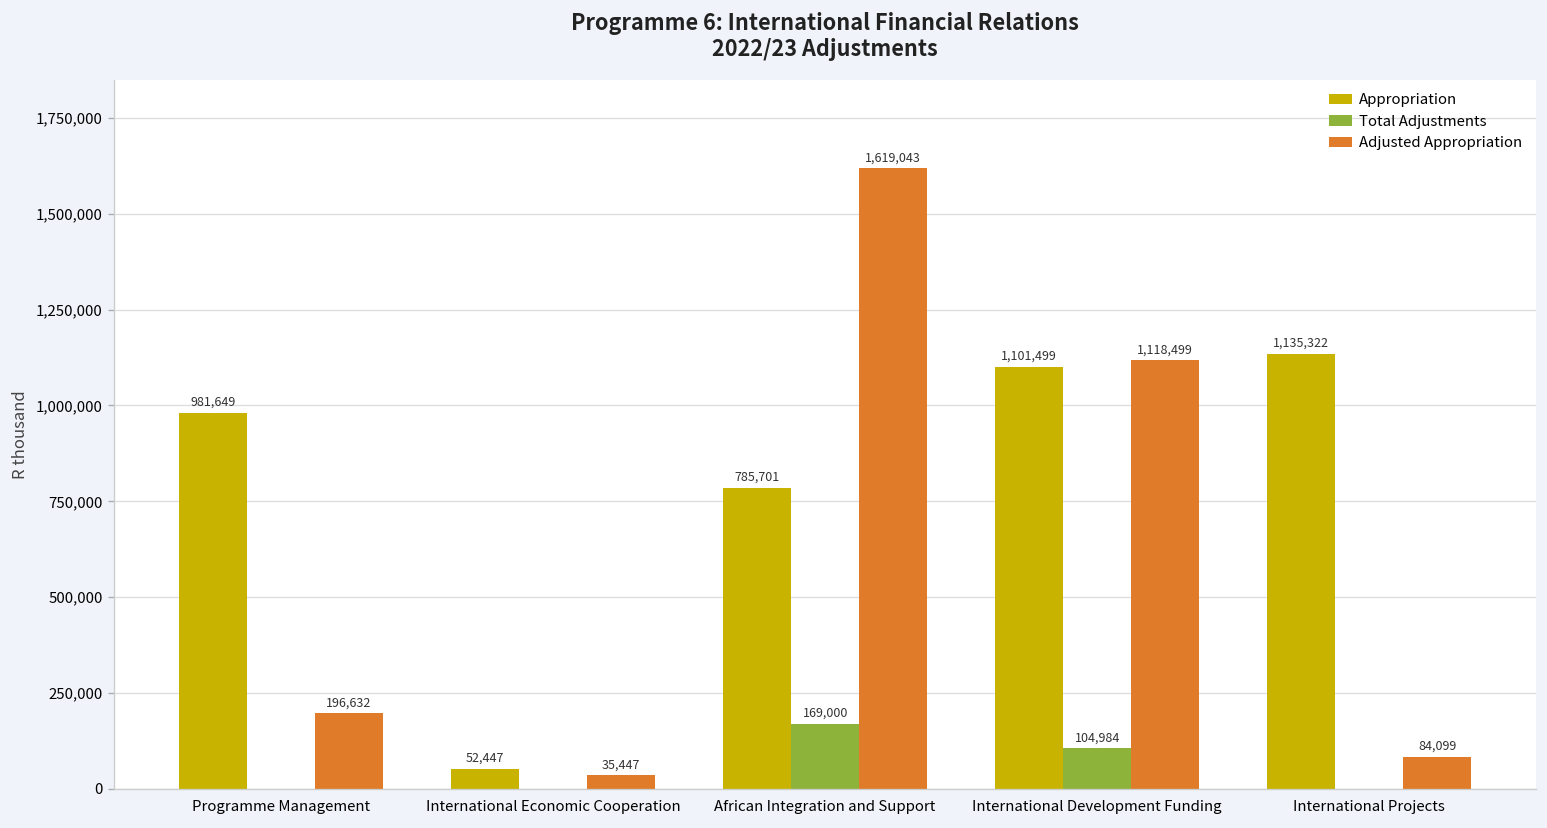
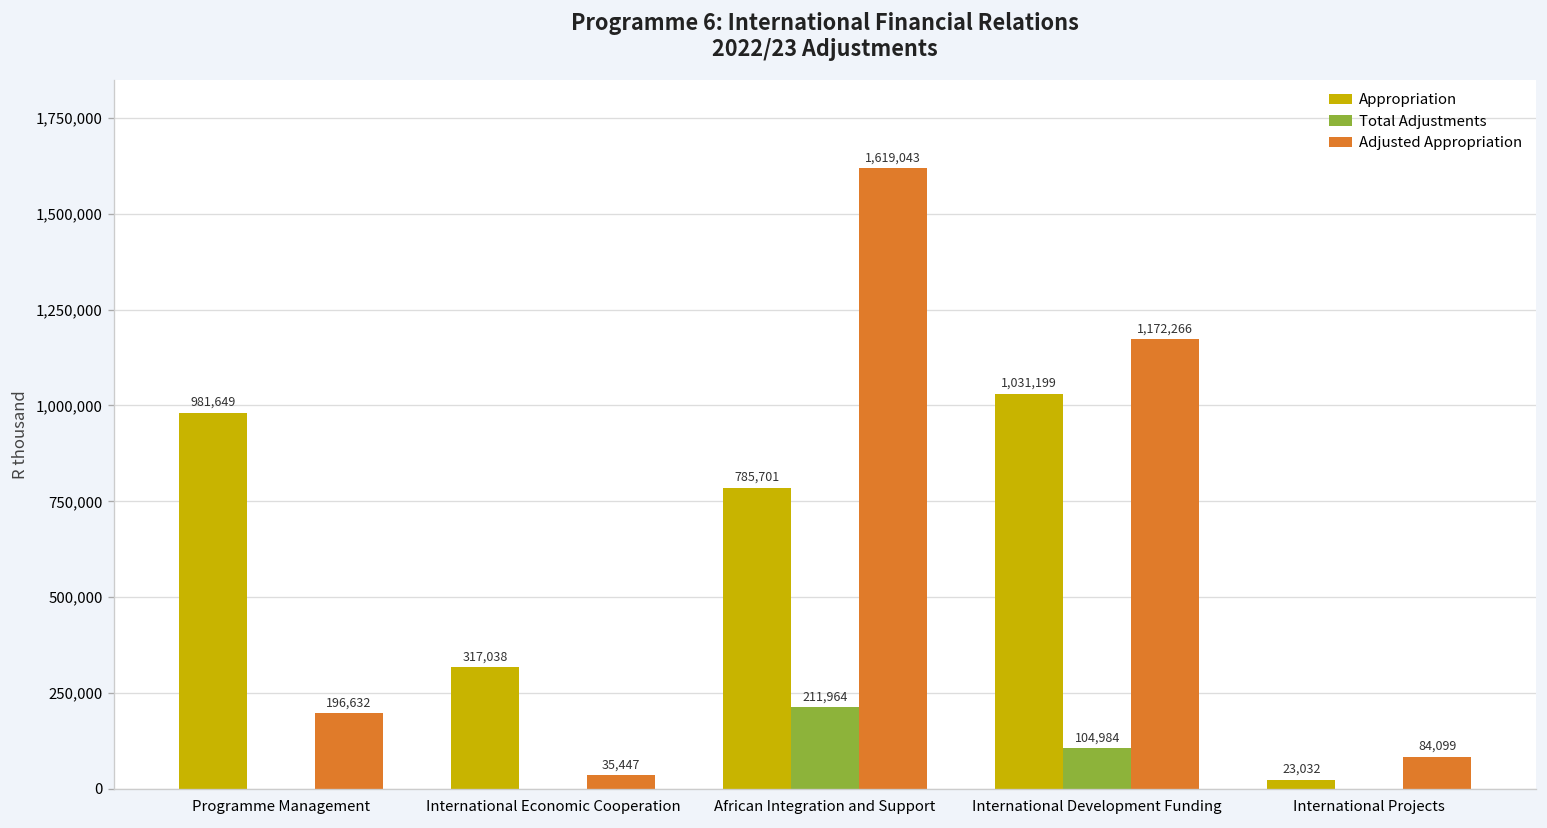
Appropriation, International Economic Cooperation: 52,447 -> 317,038
Total Adjustments, African Integration and Support: 169,000 -> 211,964
Appropriation, International Development Funding: 1,101,499 -> 1,031,199
Adjusted Appropriation, International Development Funding: 1,118,499 -> 1,172,266
Appropriation, International Projects: 1,135,322 -> 23,032
